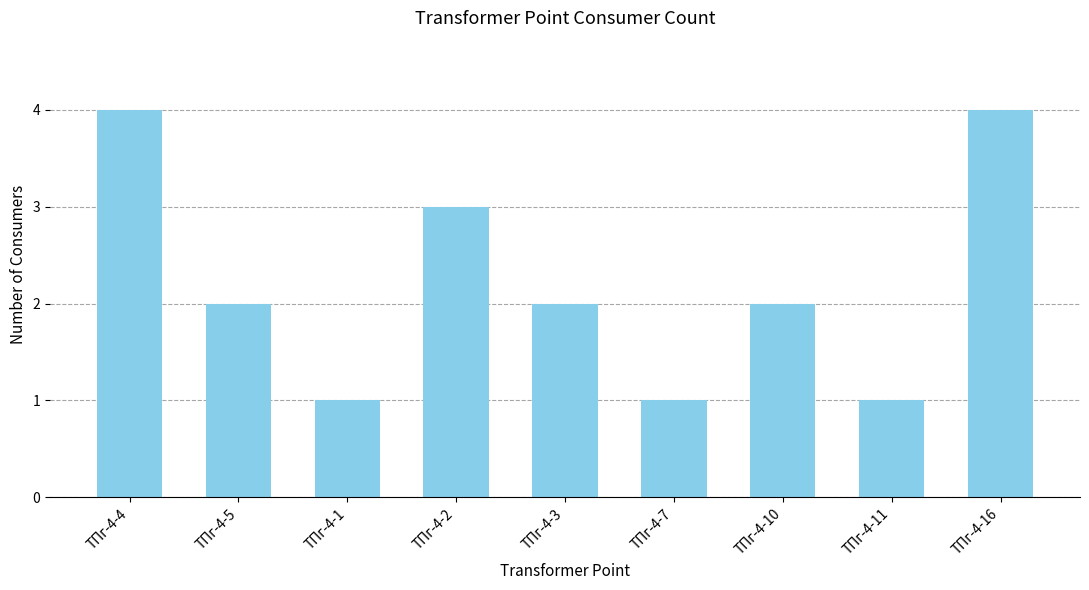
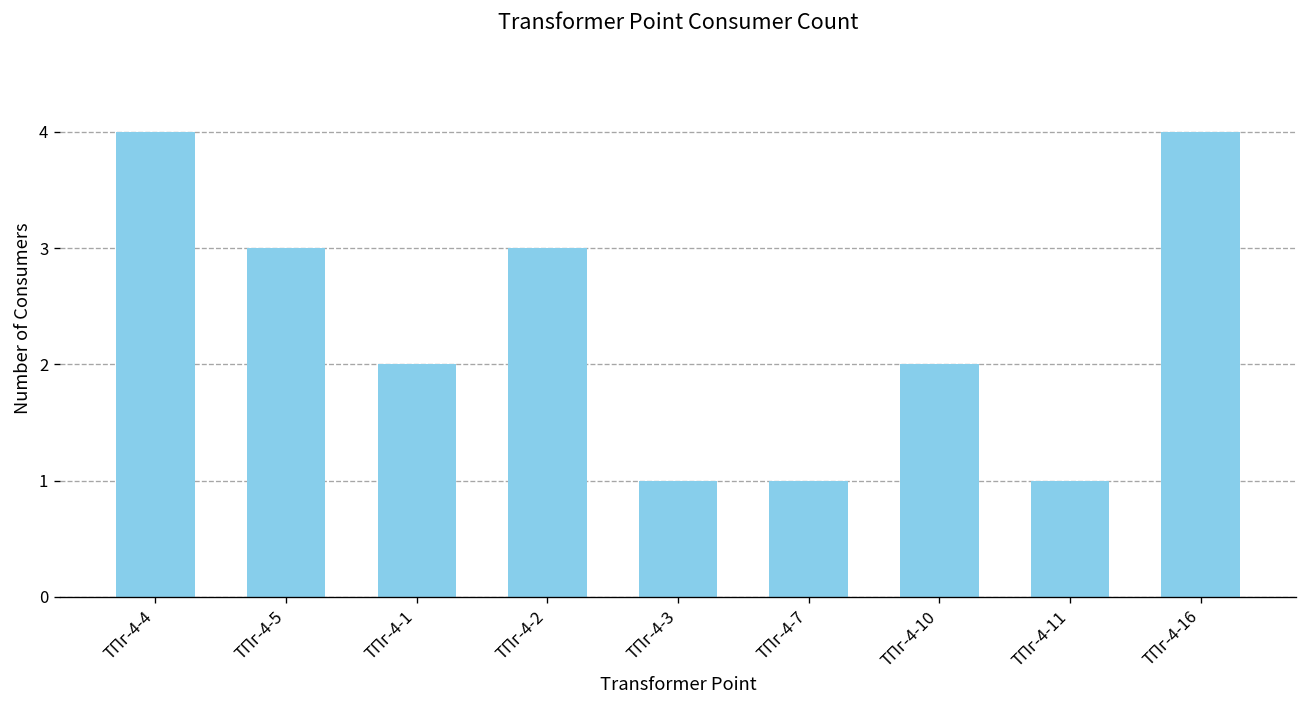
ТПг-4-5: 2 -> 3
ТПг-4-1: 1 -> 2
ТПг-4-3: 2 -> 1
